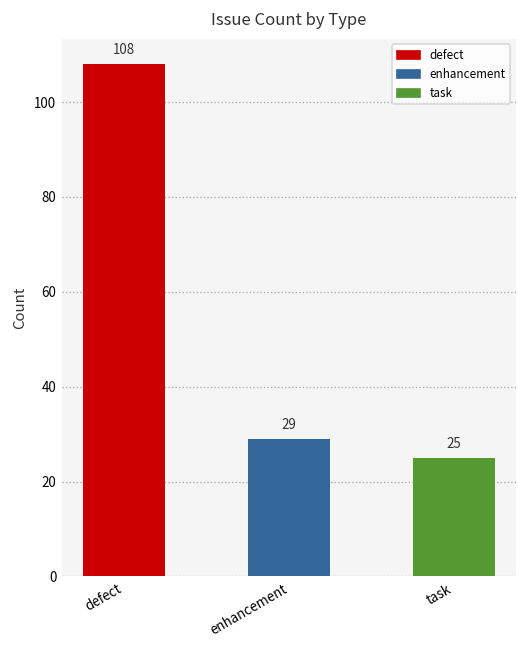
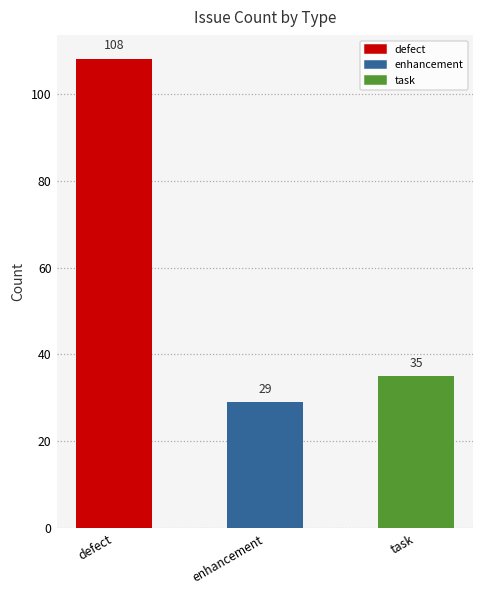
task, task: 25 -> 35
